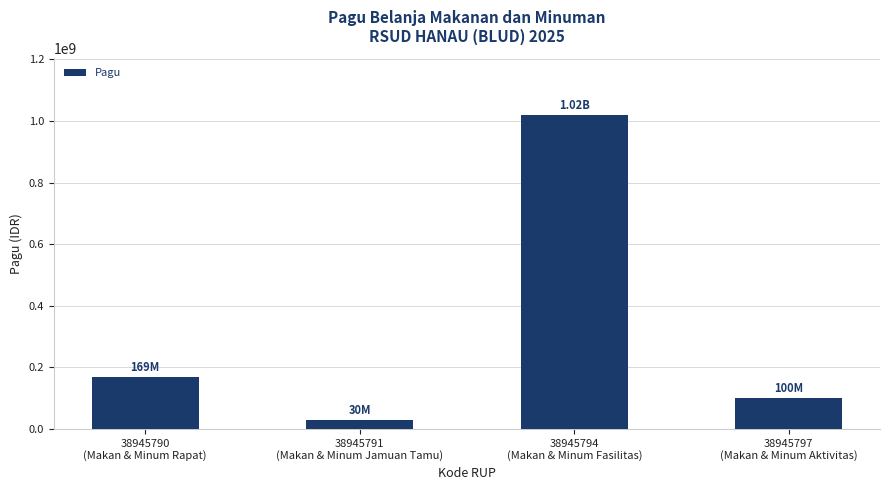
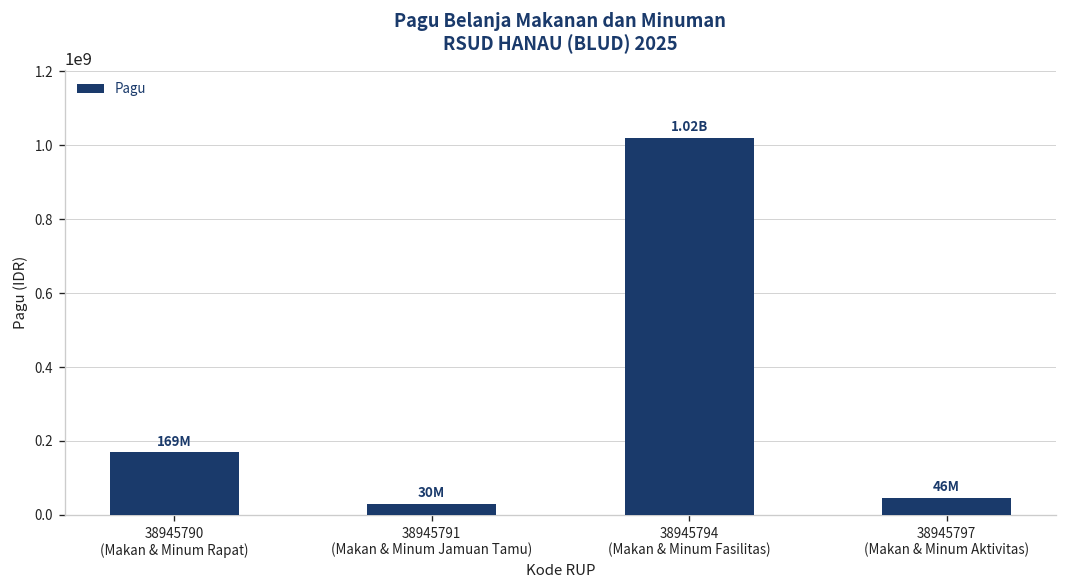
38945797 (Makan & Minum Aktivitas): 100M -> 46M
